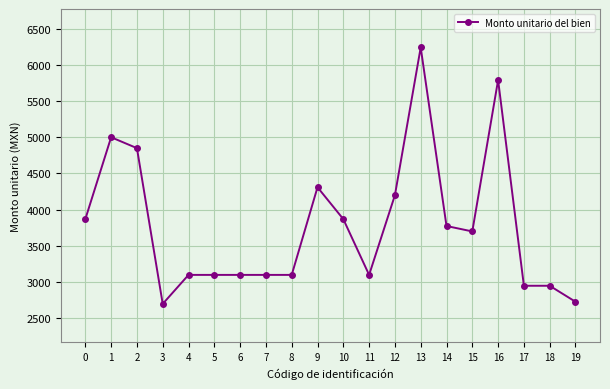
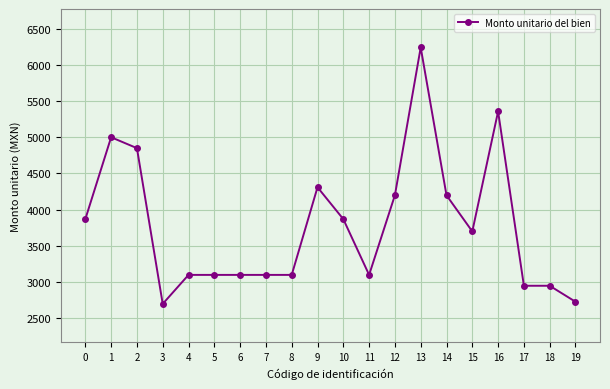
14: 3800 -> 4200
16: 5800 -> 5400
